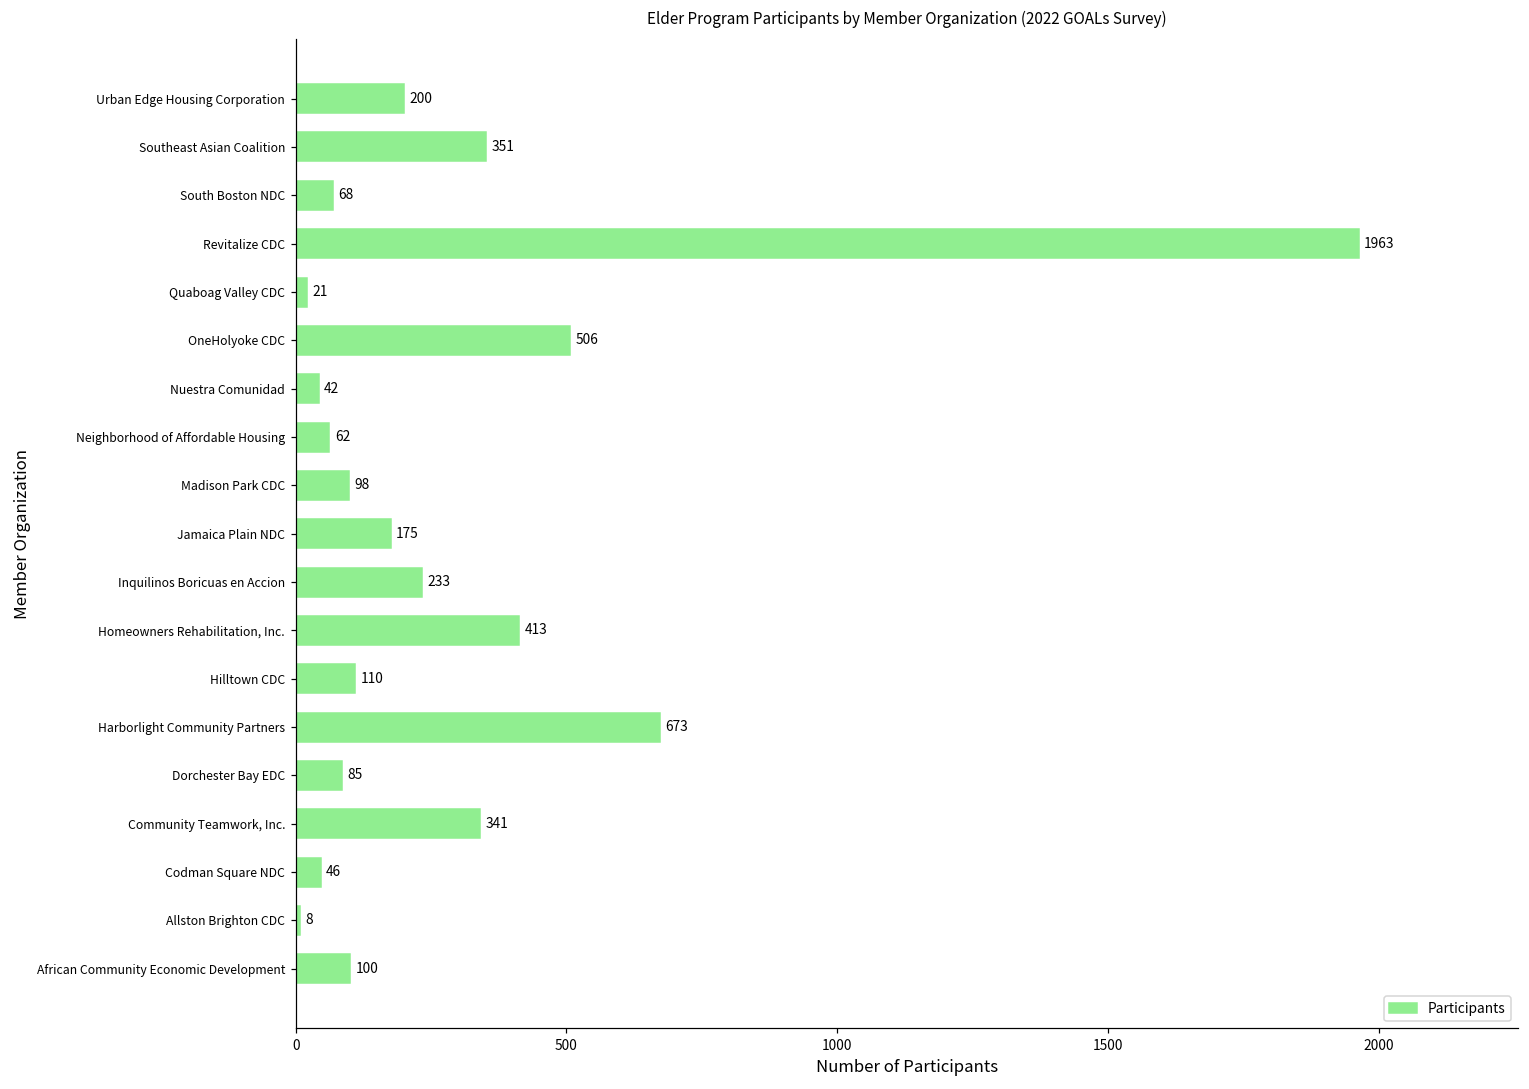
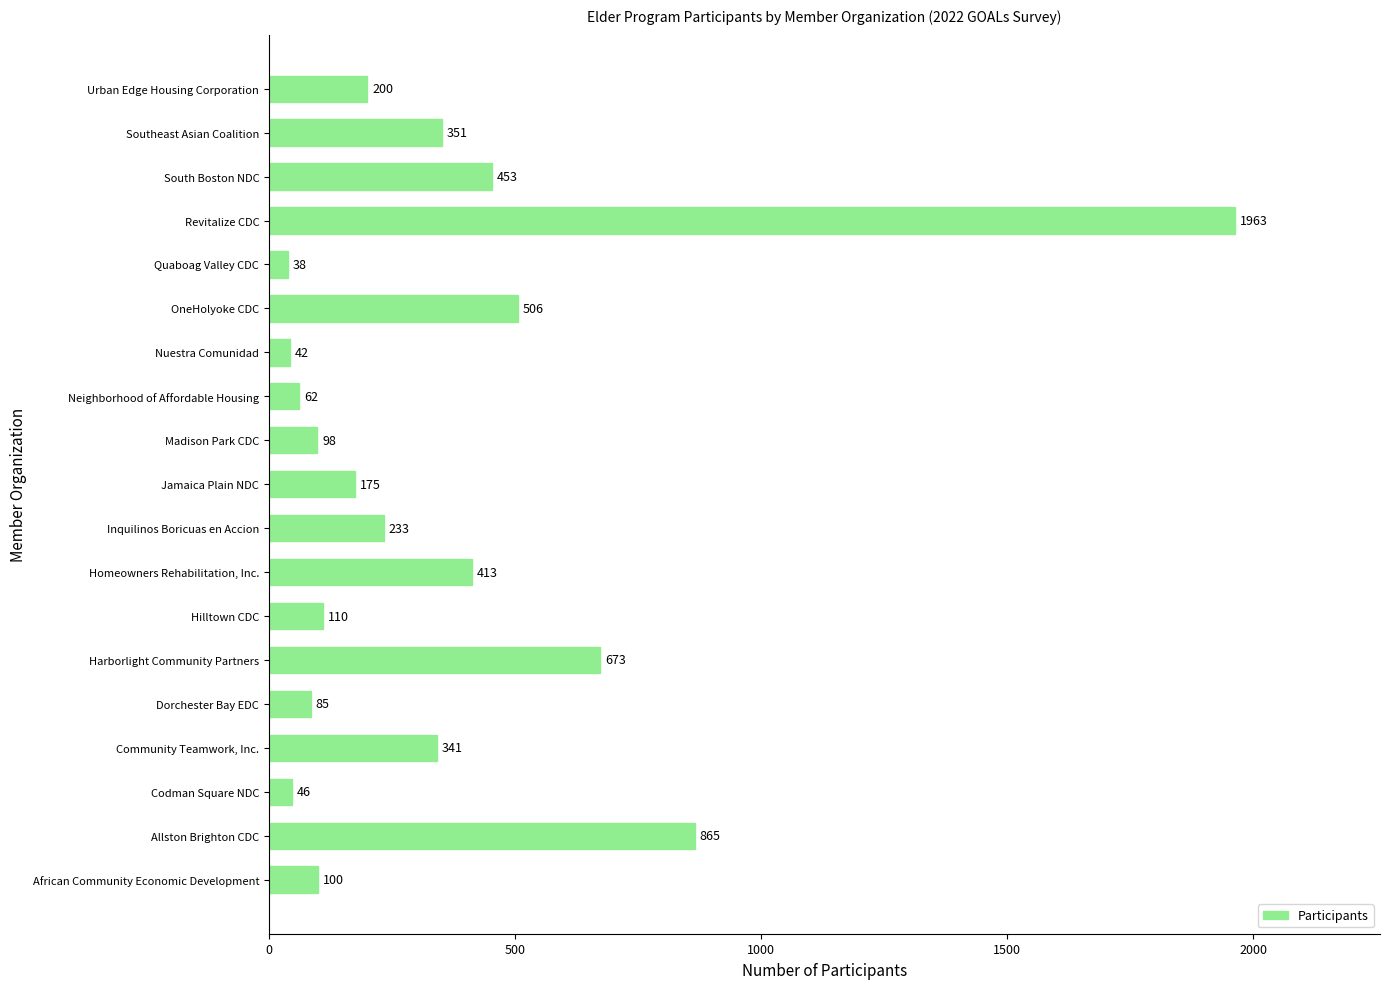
South Boston NDC: 68 -> 453
Quaboag Valley CDC: 21 -> 38
Allston Brighton CDC: 8 -> 865
